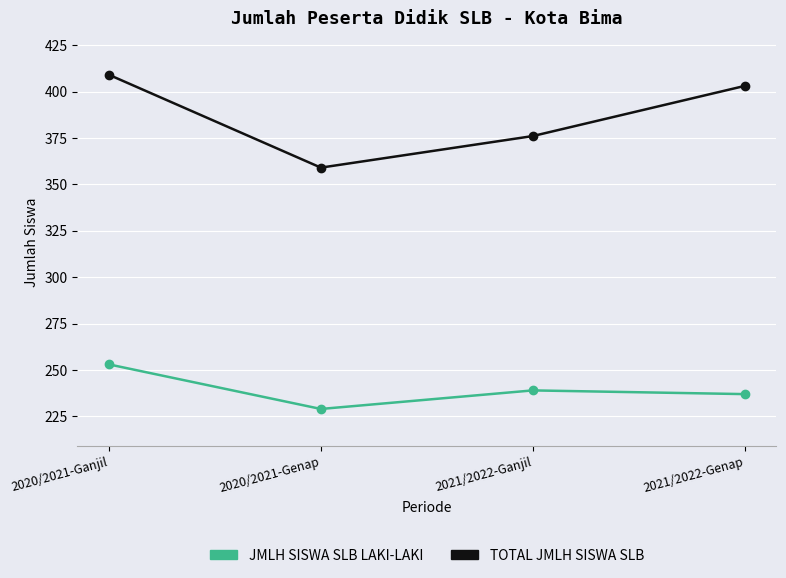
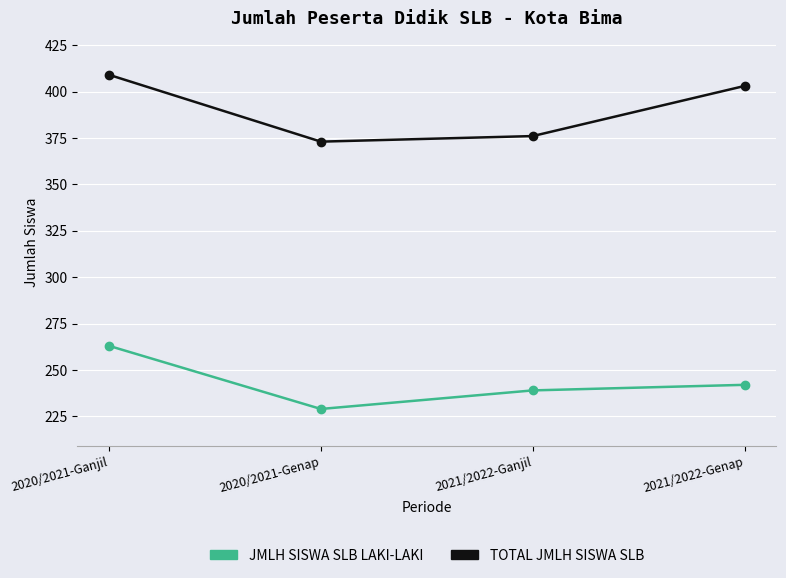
JMLH SISWA SLB LAKI-LAKI, 2020/2021-Ganjil: 253 -> 263
TOTAL JMLH SISWA SLB, 2020/2021-Genap: 359 -> 373
JMLH SISWA SLB LAKI-LAKI, 2021/2022-Genap: 237 -> 242
